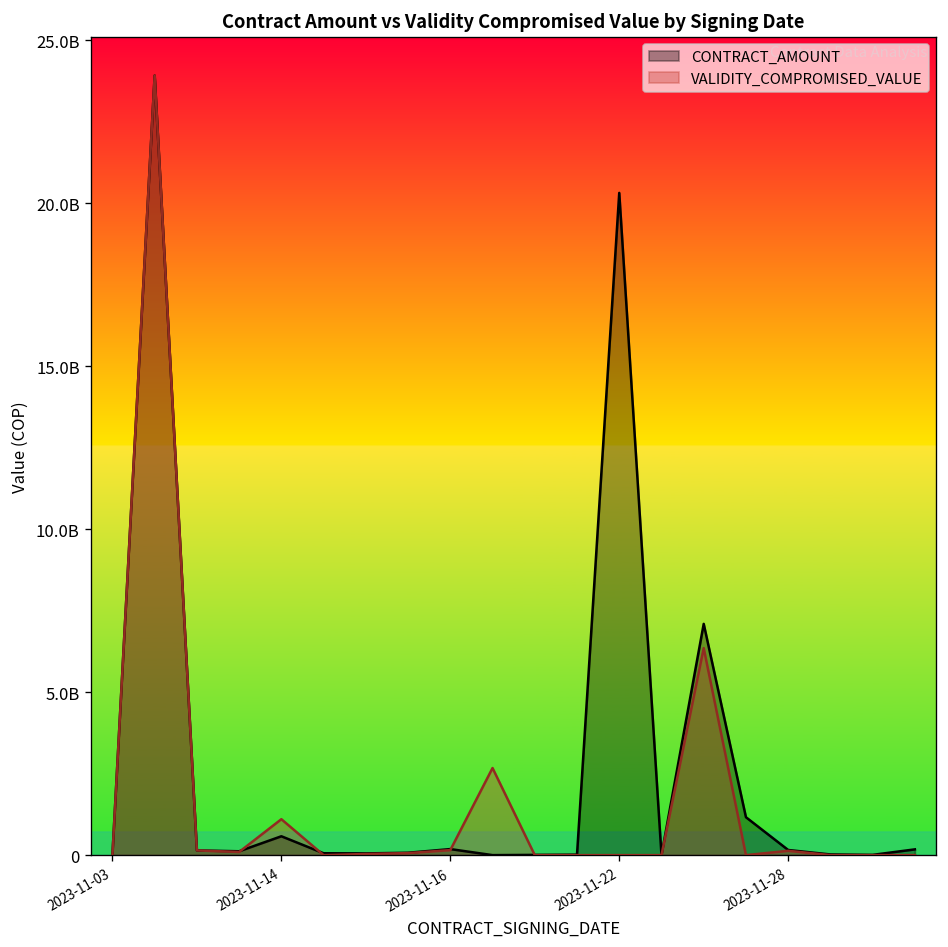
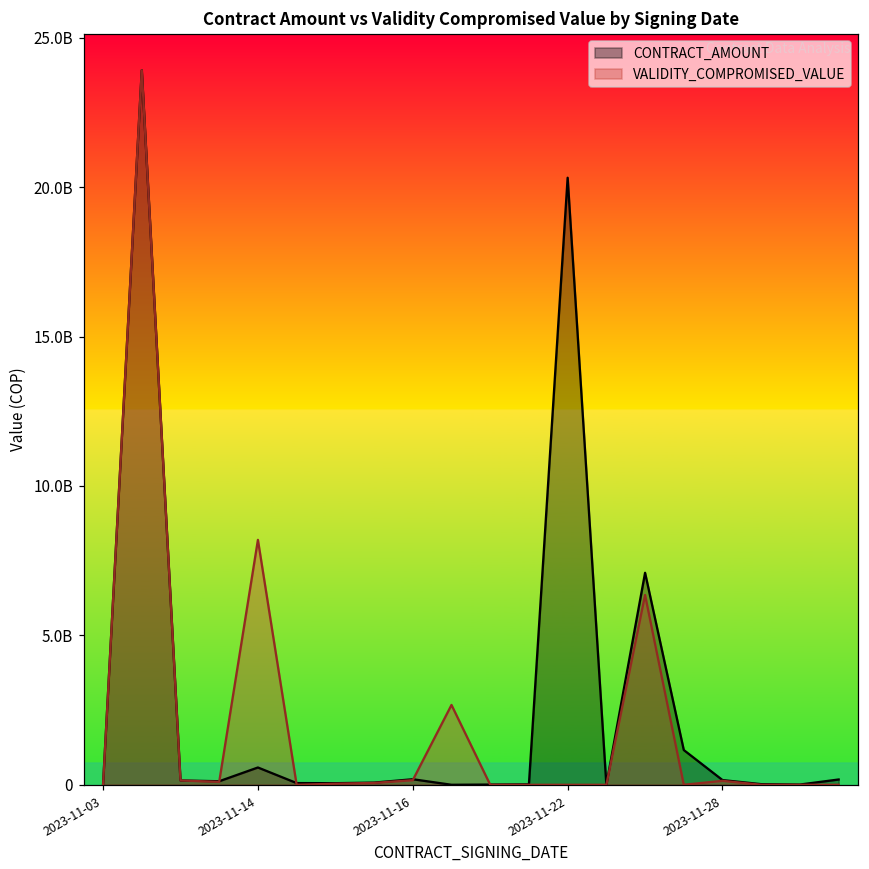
VALIDITY_COMPROMISED_VALUE, 2023-11-14: 1100000000 -> 8200000000
